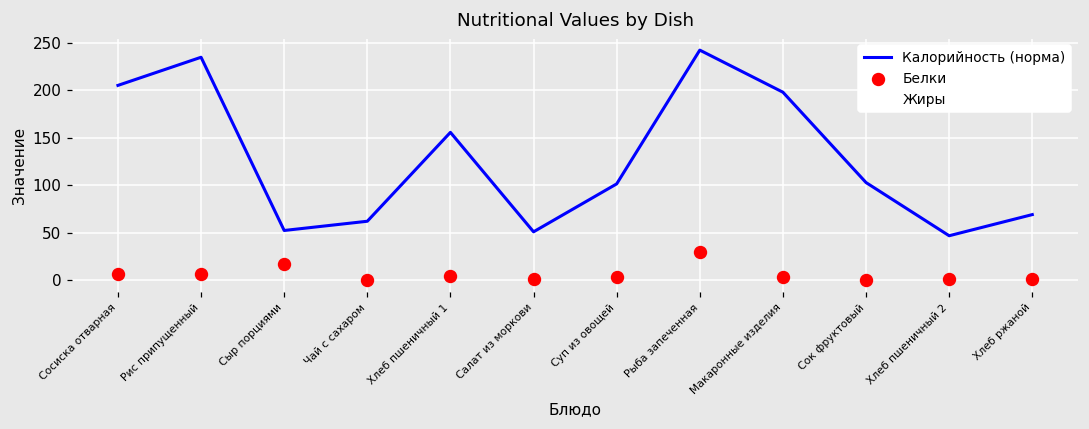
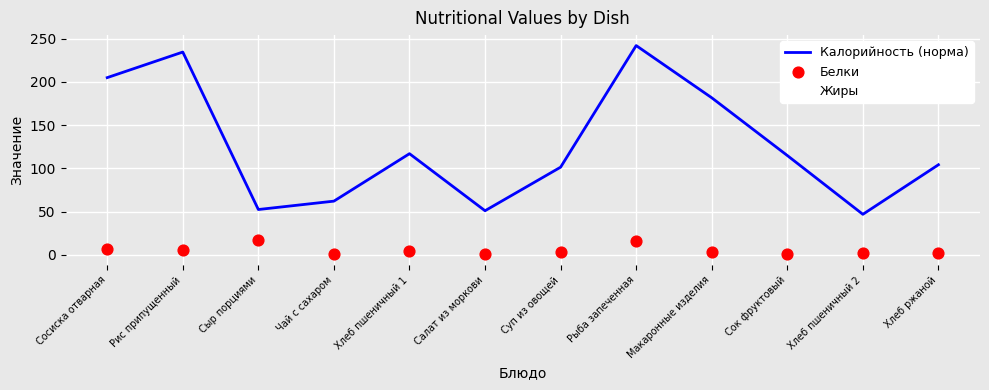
Калорийность (норма), Хлеб пшеничный 1: 160 -> 120
Белки, Рыба запеченная: 30 -> 20
Калорийность (норма), Макаронные изделия: 200 -> 180
Калорийность (норма), Сок фруктовый: 100 -> 110
Калорийность (норма), Хлеб ржаной: 70 -> 100
